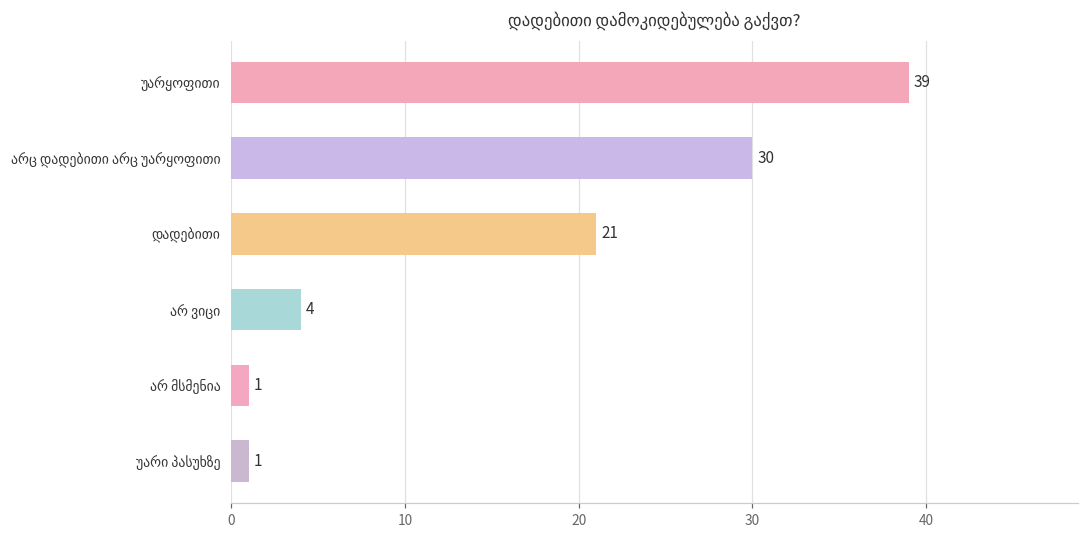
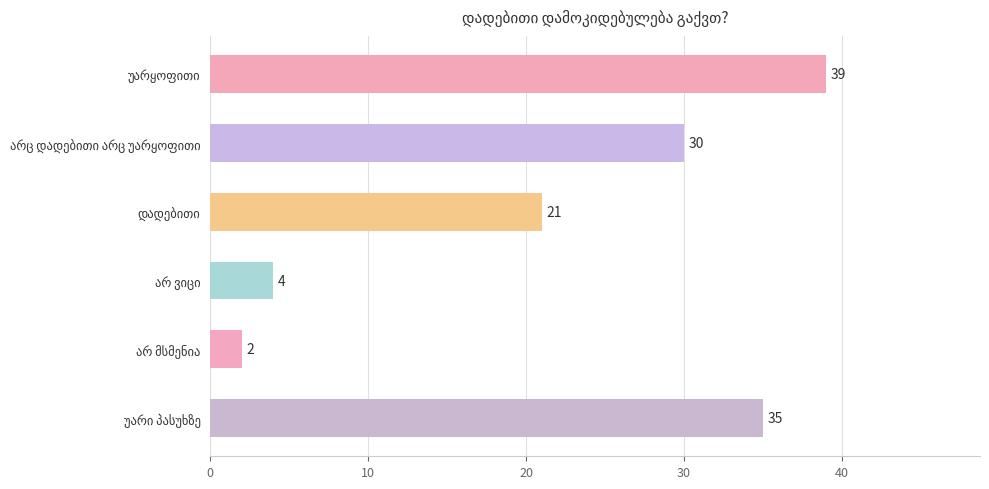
არ მსმენია: 1 -> 2
უარი პასუხზე: 1 -> 35
